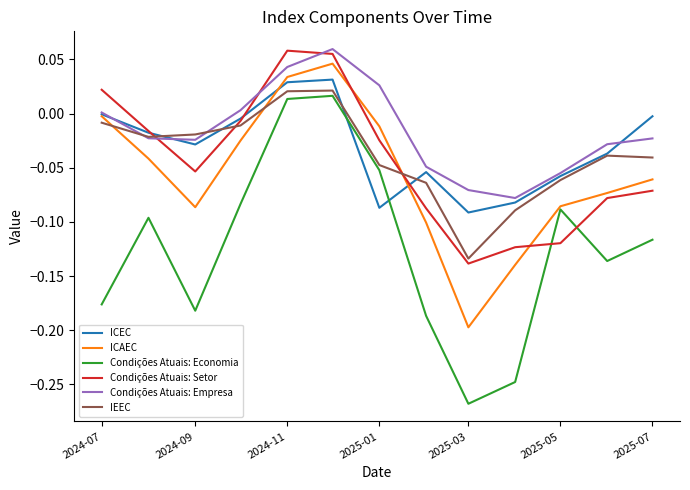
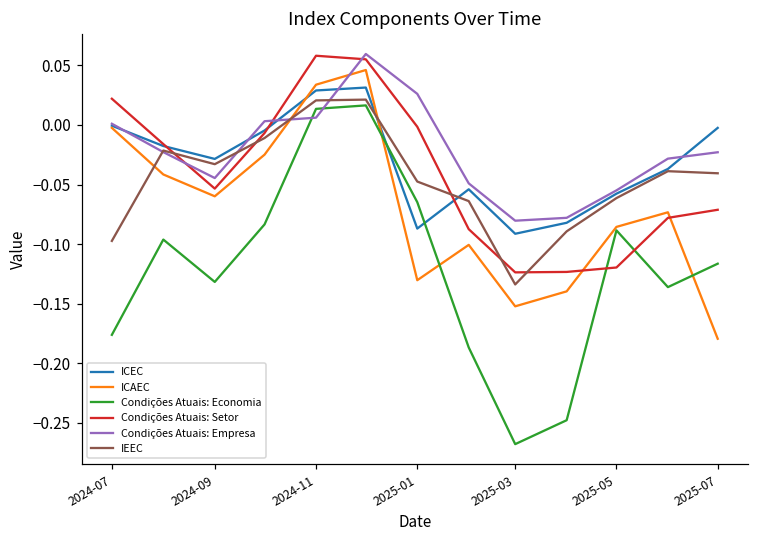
IEEC, 2024-07: -0.008 -> -0.097
ICAEC, 2024-09: -0.086 -> -0.060
Condições Atuais: Economia, 2024-09: -0.182 -> -0.132
Condições Atuais: Empresa, 2024-09: -0.024 -> -0.045
IEEC, 2024-09: -0.019 -> -0.033
Condições Atuais: Empresa, 2024-11: 0.043 -> 0.006
ICAEC, 2025-01: -0.012 -> -0.130
Condições Atuais: Economia, 2025-01: -0.052 -> -0.065
Condições Atuais: Setor, 2025-01: -0.025 -> -0.002
ICAEC, 2025-03: -0.197 -> -0.152
Condições Atuais: Setor, 2025-03: -0.138 -> -0.124
Condições Atuais: Empresa, 2025-03: -0.071 -> -0.080
ICAEC, 2025-07: -0.061 -> -0.179
